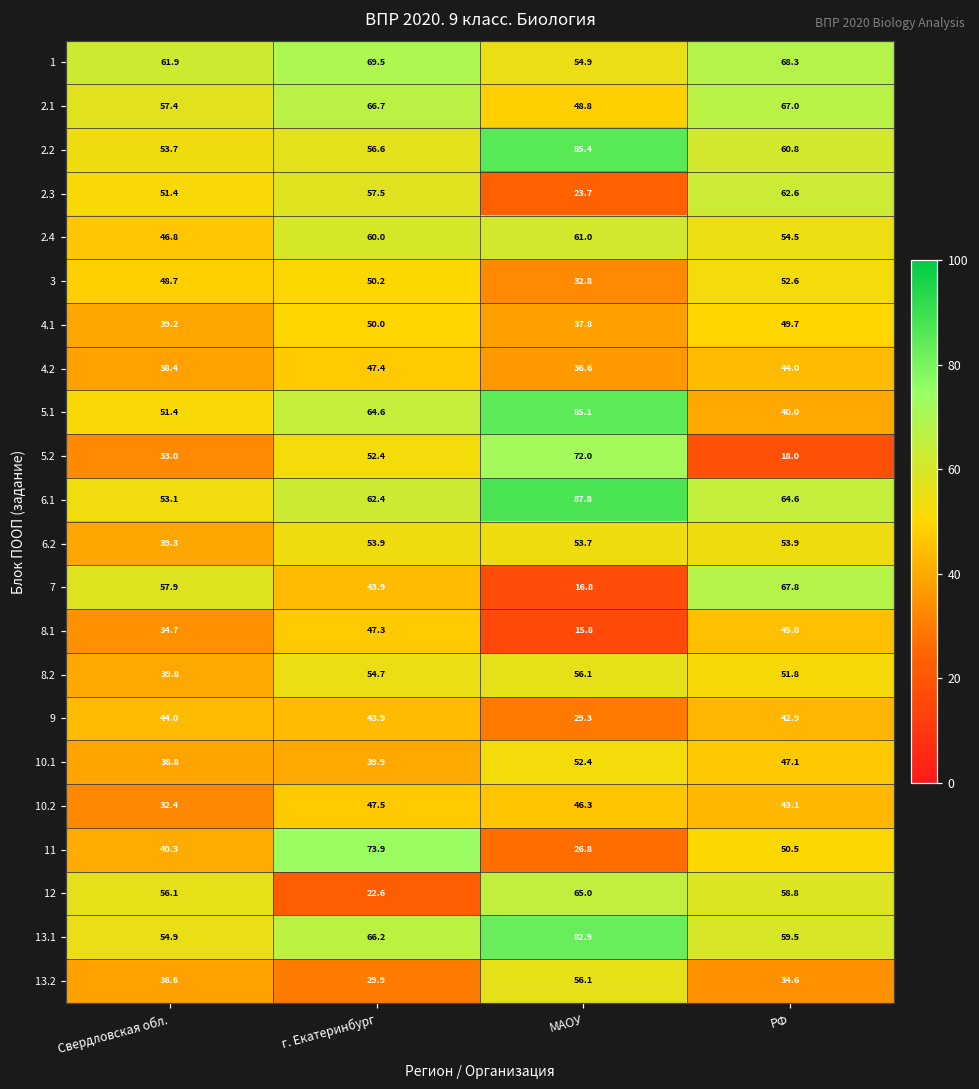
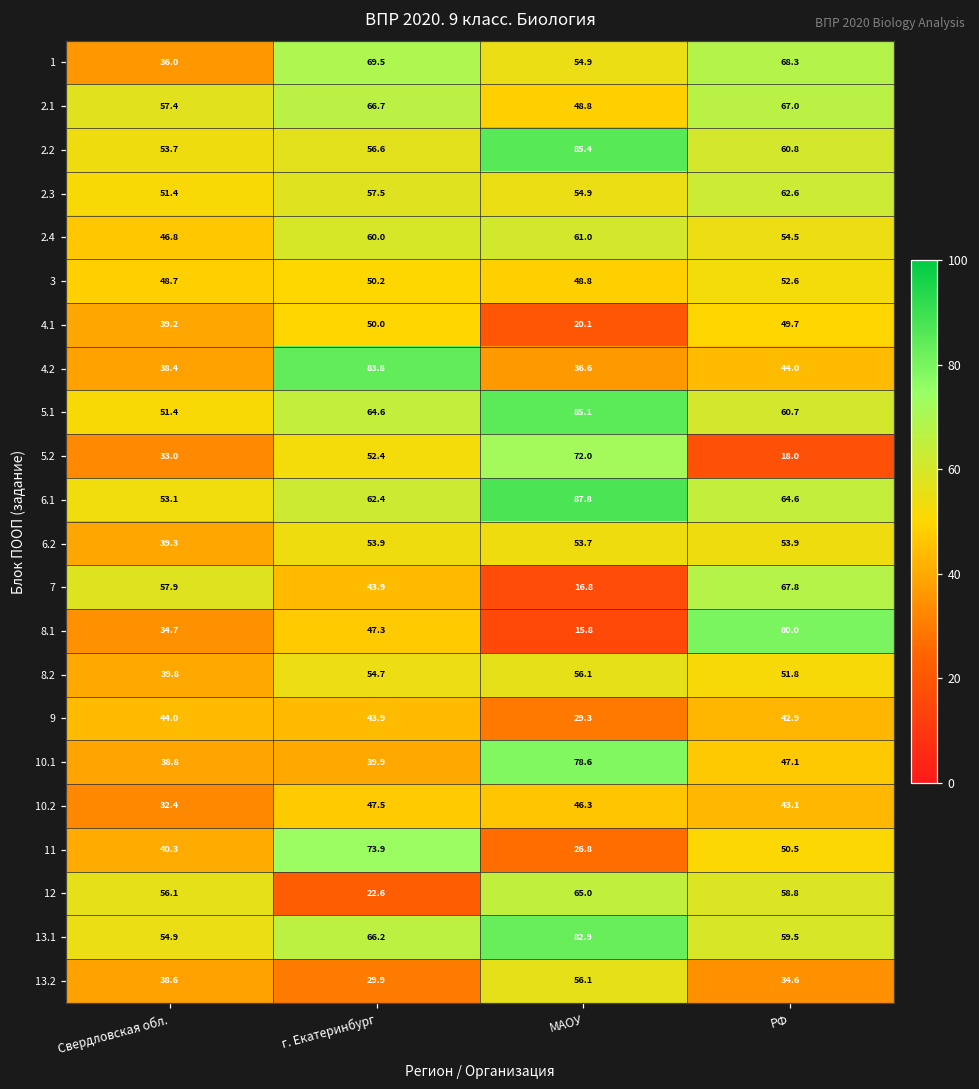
1, Свердловская обл.: 61.9 -> 36.0
2.3, МАОУ: 23.7 -> 54.9
3, МАОУ: 32.8 -> 48.8
4.1, МАОУ: 37.8 -> 20.1
4.2, г. Екатеринбург: 47.4 -> 83.8
5.1, РФ: 40.0 -> 60.7
8.1, РФ: 45.0 -> 80.0
10.1, МАОУ: 52.4 -> 78.6
